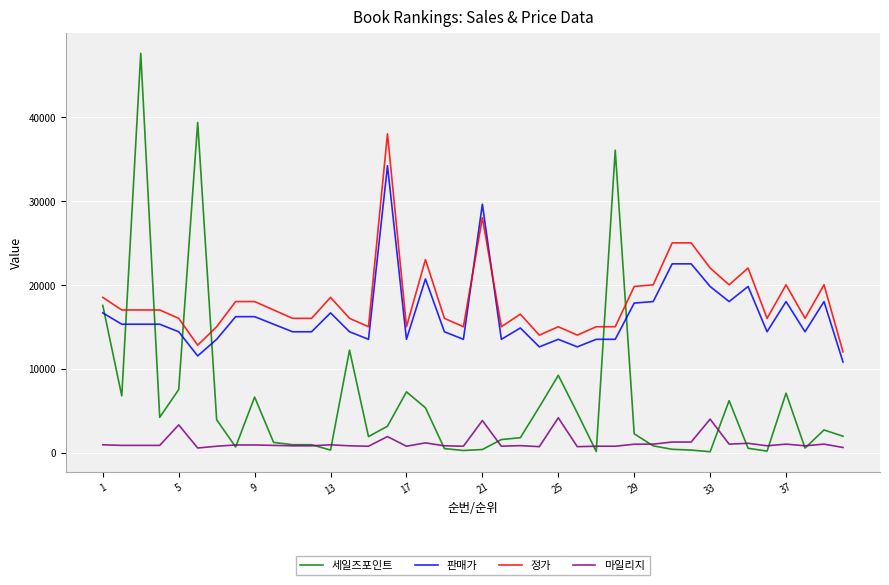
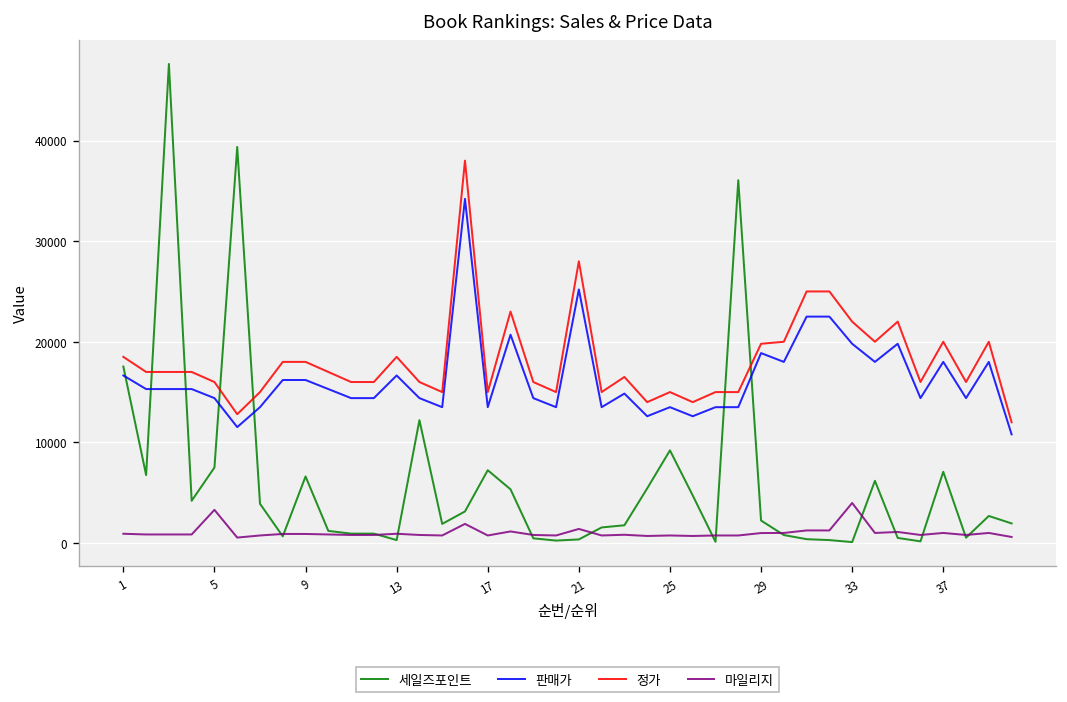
판매가, 21: 30000 -> 25000
마일리지, 21: 4000 -> 1000
마일리지, 25: 4000 -> 1000
판매가, 29: 18000 -> 19000
